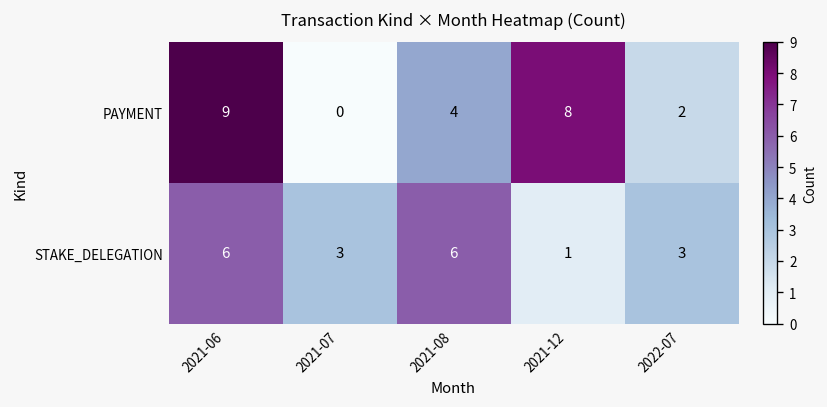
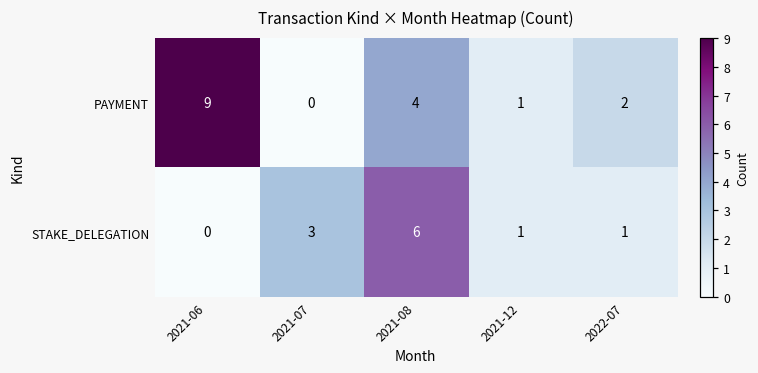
PAYMENT, 2021-12: 8 -> 1
STAKE_DELEGATION, 2021-06: 6 -> 0
STAKE_DELEGATION, 2022-07: 3 -> 1
